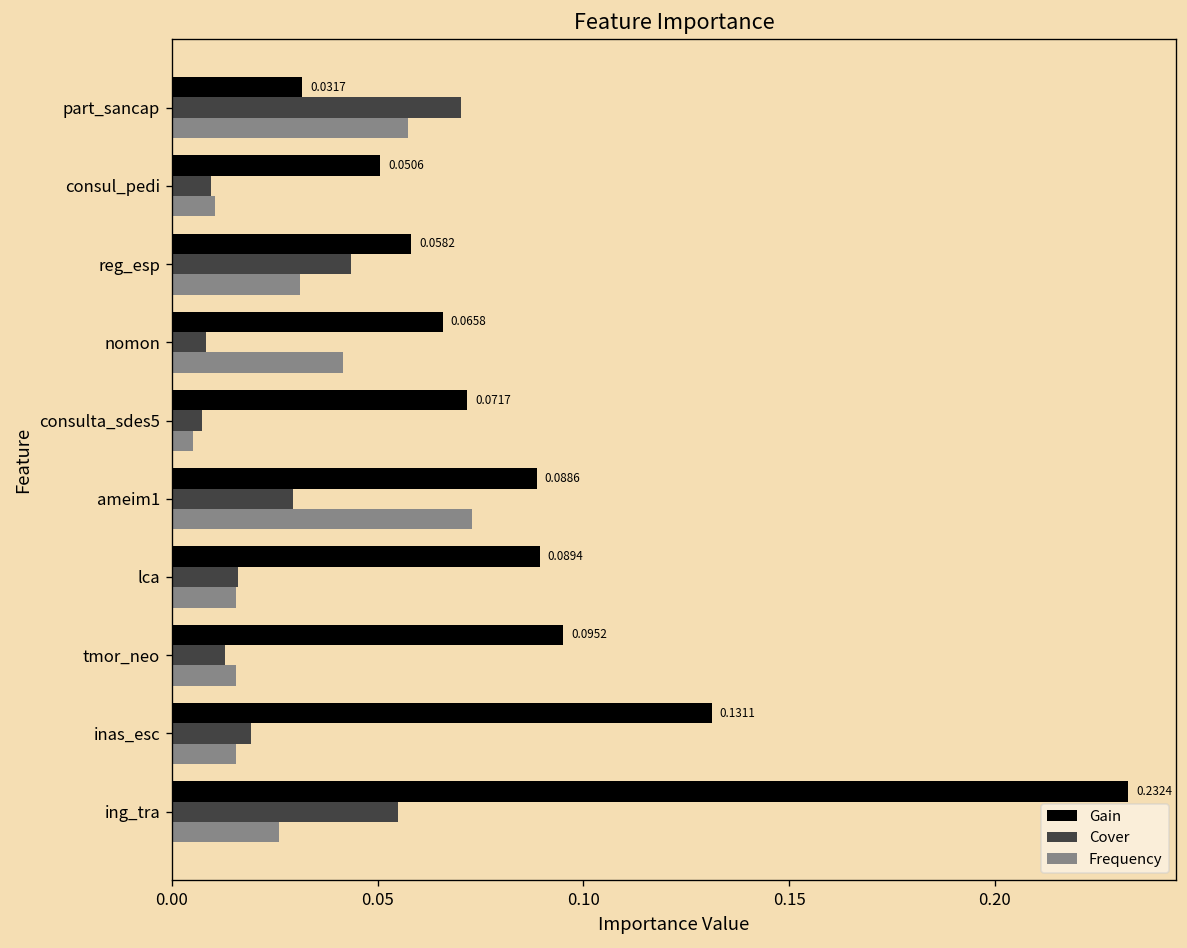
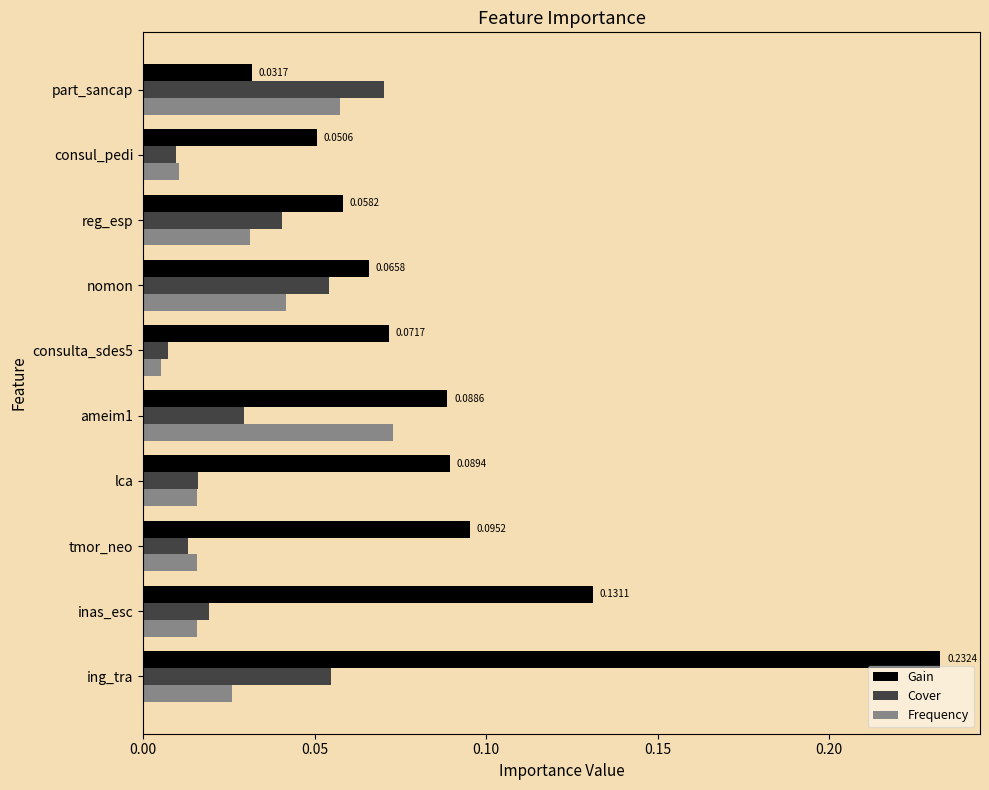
Cover, reg_esp: 0.044 -> 0.040
Cover, nomon: 0.008 -> 0.054
